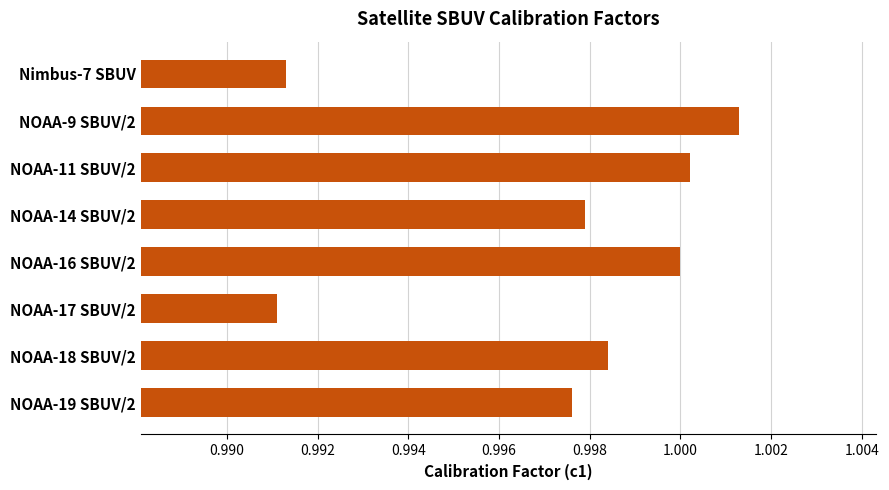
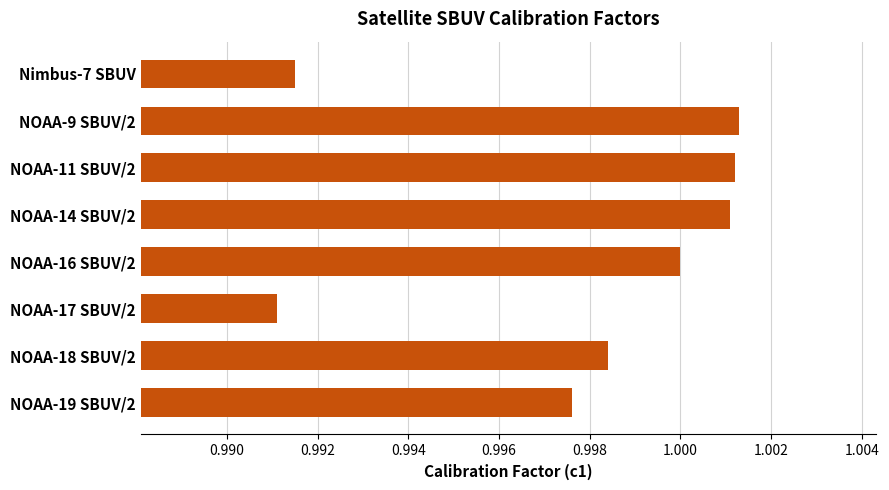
Nimbus-7 SBUV: 0.9913 -> 0.9915
NOAA-11 SBUV/2: 1.0002 -> 1.0012
NOAA-14 SBUV/2: 0.9979 -> 1.0011
